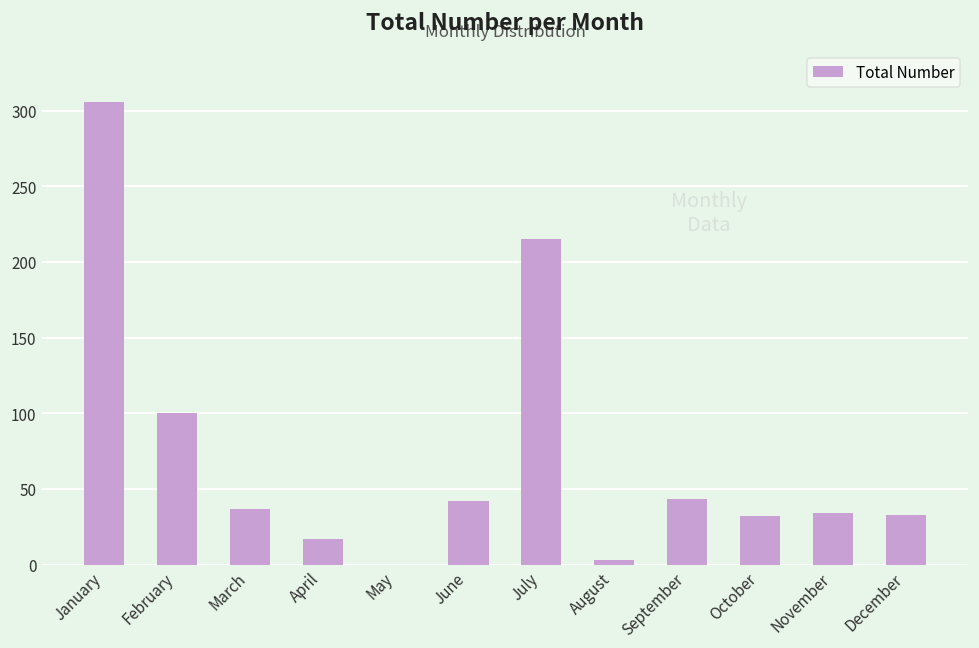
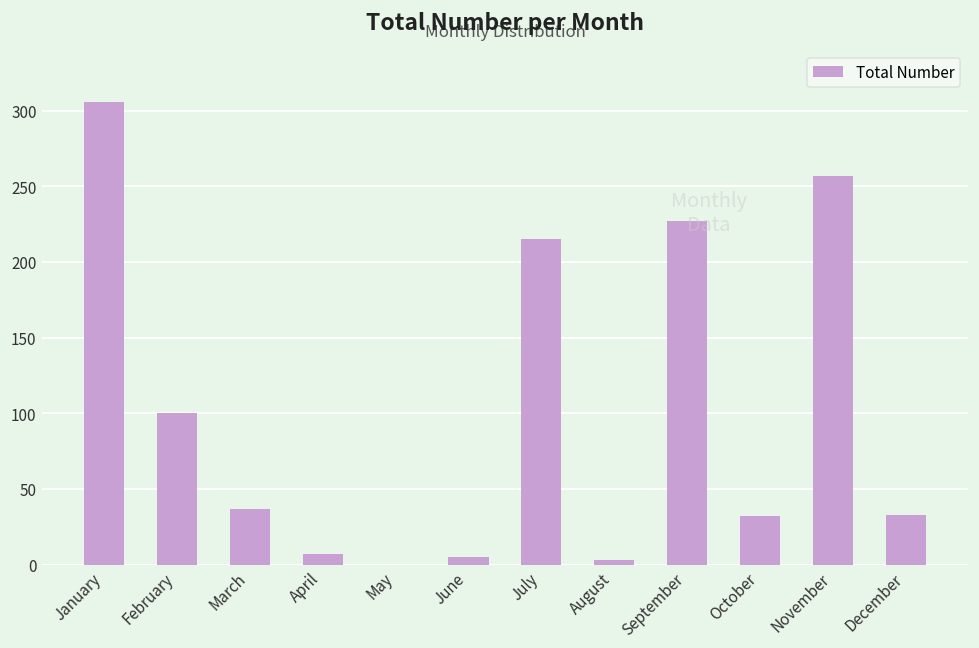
April: 17 -> 7
June: 42 -> 5
September: 43 -> 227
November: 34 -> 257
